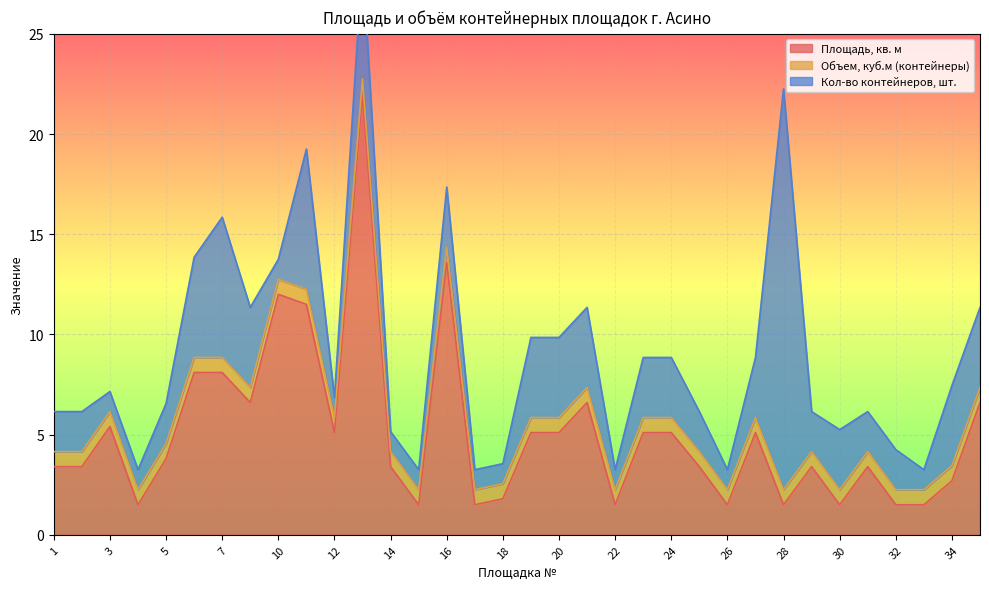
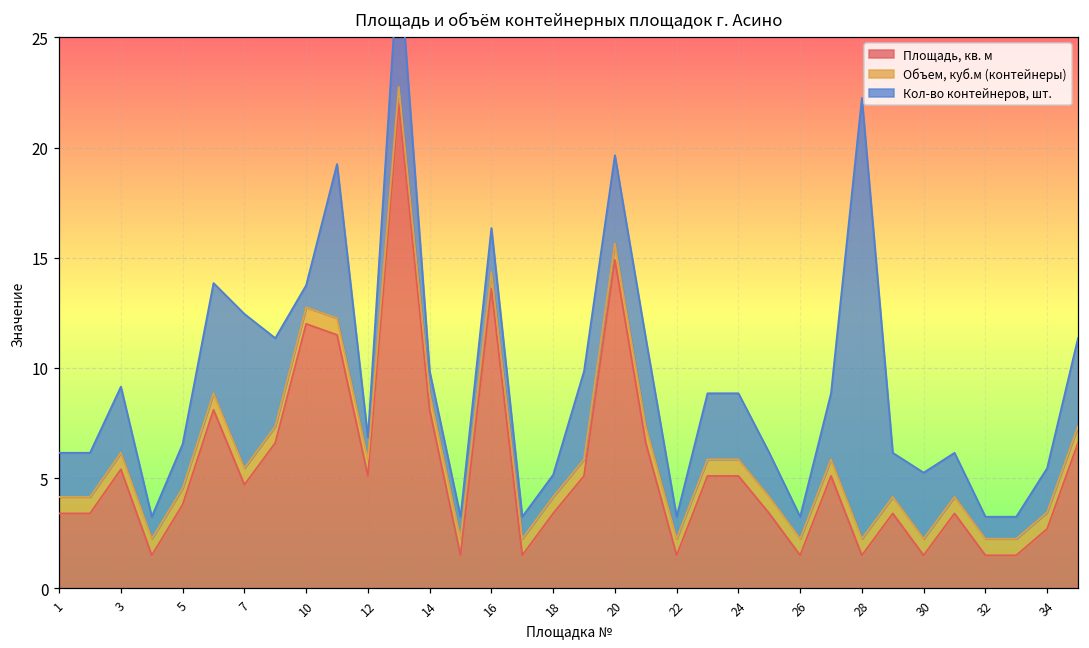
Кол-во контейнеров, шт., 3: 1 -> 3
Площадь, кв. м, 7: 8.1 -> 4.7
Площадь, кв. м, 14: 3.4 -> 8.1
Кол-во контейнеров, шт., 16: 3 -> 2
Площадь, кв. м, 18: 1.8 -> 3.4
Площадь, кв. м, 20: 5.1 -> 14.9
Кол-во контейнеров, шт., 32: 2 -> 1
Кол-во контейнеров, шт., 34: 4 -> 2
